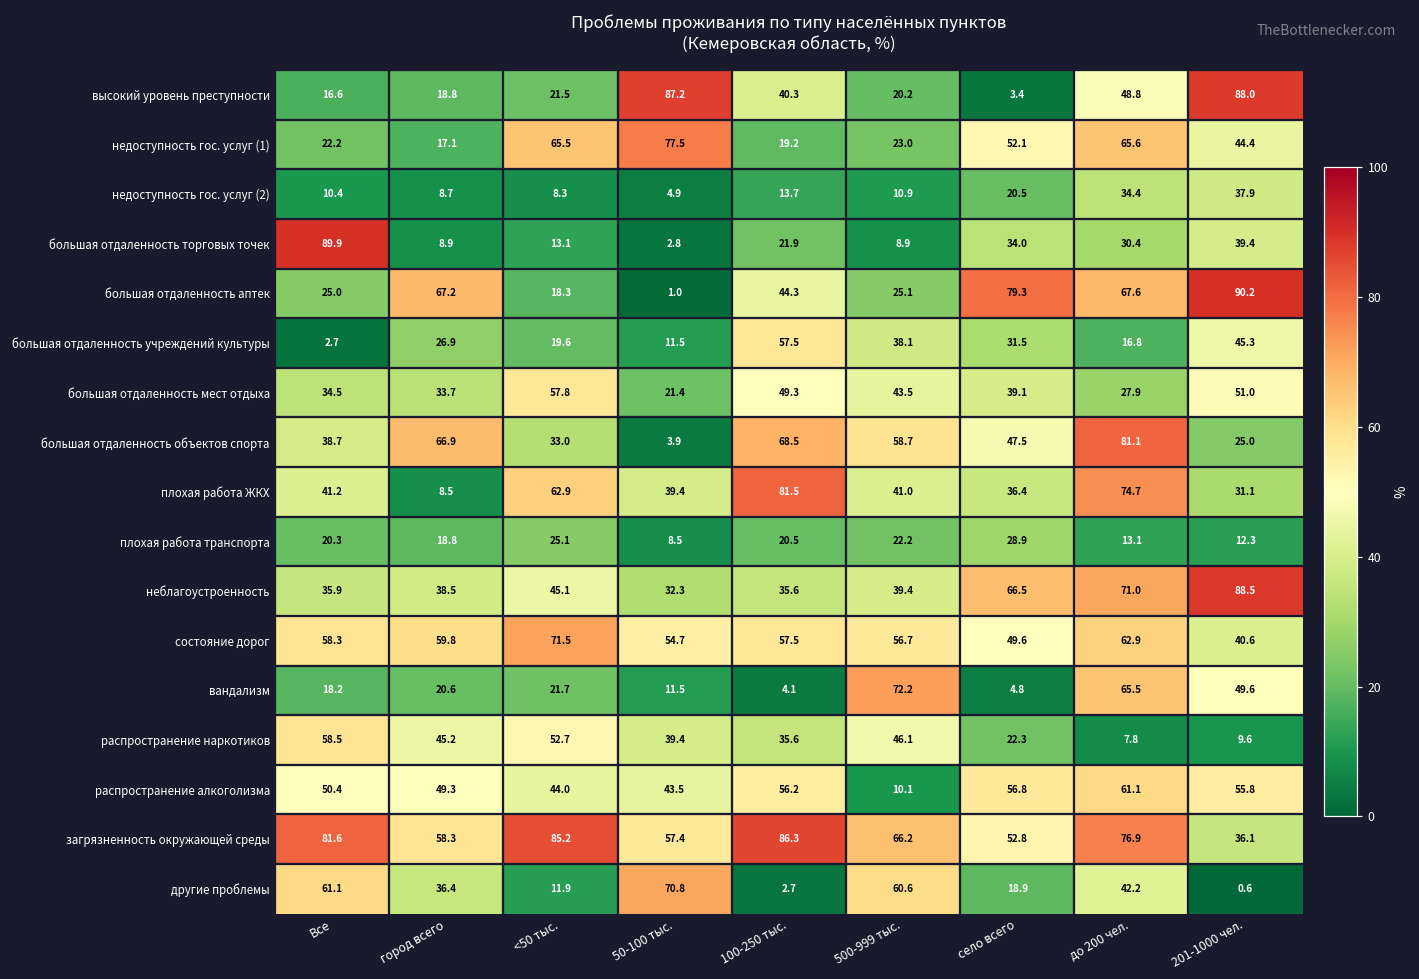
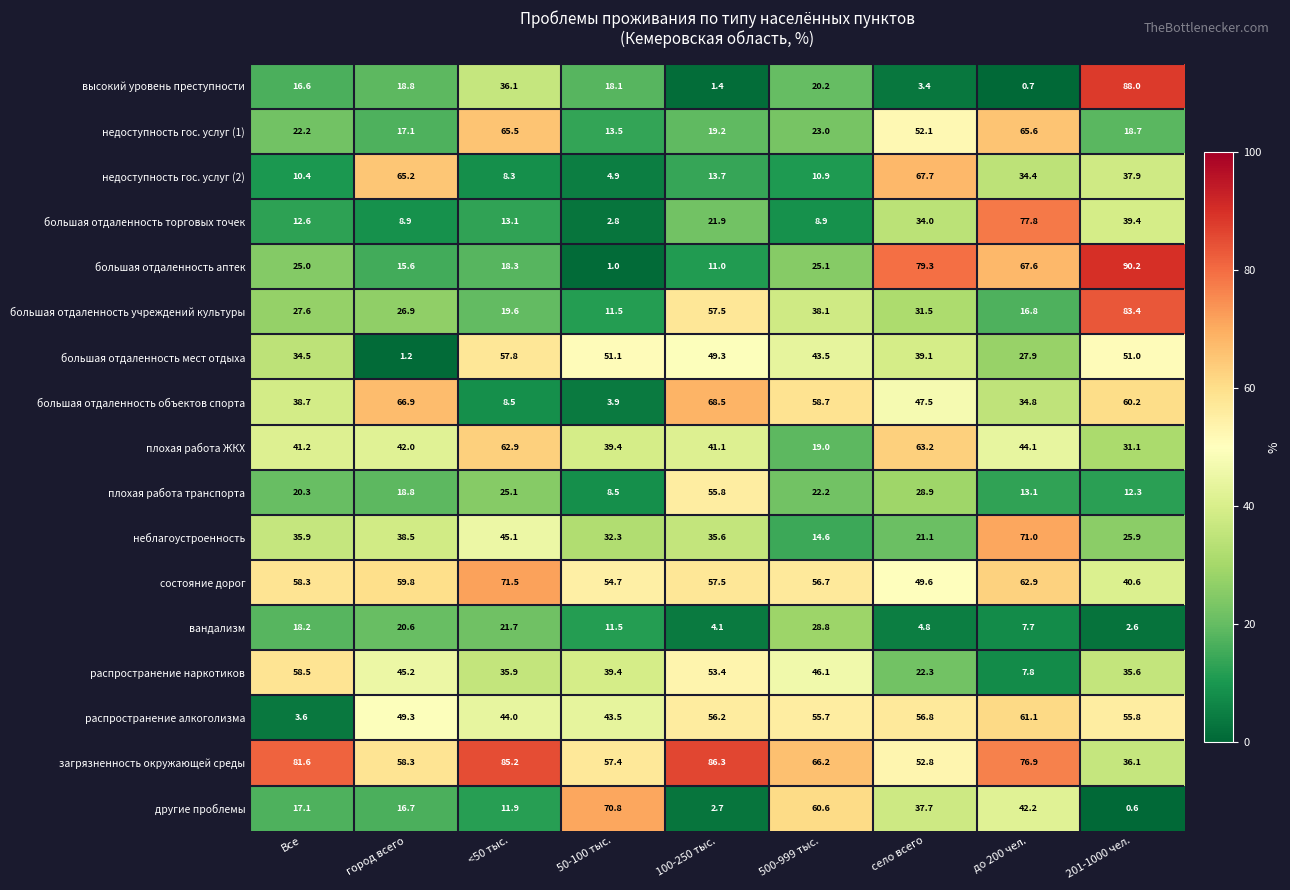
высокий уровень преступности, <50 тыс.: 21.5 -> 36.1
высокий уровень преступности, 50-100 тыс.: 87.2 -> 18.1
высокий уровень преступности, 100-250 тыс.: 40.3 -> 1.4
высокий уровень преступности, до 200 чел.: 48.8 -> 0.7
недоступность гос. услуг (1), 50-100 тыс.: 77.5 -> 13.5
недоступность гос. услуг (1), 201-1000 чел.: 44.4 -> 18.7
недоступность гос. услуг (2), город всего: 8.7 -> 65.2
недоступность гос. услуг (2), село всего: 20.5 -> 67.7
большая отдаленность торговых точек, Все: 89.9 -> 12.6
большая отдаленность торговых точек, до 200 чел.: 30.4 -> 77.8
большая отдаленность аптек, город всего: 67.2 -> 15.6
большая отдаленность аптек, 100-250 тыс.: 44.3 -> 11.0
большая отдаленность учреждений культуры, Все: 2.7 -> 27.6
большая отдаленность учреждений культуры, 201-1000 чел.: 45.3 -> 83.4
большая отдаленность мест отдыха, город всего: 33.7 -> 1.2
большая отдаленность мест отдыха, 50-100 тыс.: 21.4 -> 51.1
большая отдаленность объектов спорта, <50 тыс.: 33.0 -> 8.5
большая отдаленность объектов спорта, до 200 чел.: 81.1 -> 34.8
большая отдаленность объектов спорта, 201-1000 чел.: 25.0 -> 60.2
плохая работа ЖКХ, город всего: 8.5 -> 42.0
плохая работа ЖКХ, 100-250 тыс.: 81.5 -> 41.1
плохая работа ЖКХ, 500-999 тыс.: 41.0 -> 19.0
плохая работа ЖКХ, село всего: 36.4 -> 63.2
плохая работа ЖКХ, до 200 чел.: 74.7 -> 44.1
плохая работа транспорта, 100-250 тыс.: 20.5 -> 55.8
неблагоустроенность, 500-999 тыс.: 39.4 -> 14.6
неблагоустроенность, село всего: 66.5 -> 21.1
неблагоустроенность, 201-1000 чел.: 88.5 -> 25.9
вандализм, 500-999 тыс.: 72.2 -> 28.8
вандализм, до 200 чел.: 65.5 -> 7.7
вандализм, 201-1000 чел.: 49.6 -> 2.6
распространение наркотиков, <50 тыс.: 52.7 -> 35.9
распространение наркотиков, 100-250 тыс.: 35.6 -> 53.4
распространение наркотиков, 201-1000 чел.: 9.6 -> 35.6
распространение алкоголизма, Все: 50.4 -> 3.6
распространение алкоголизма, 500-999 тыс.: 10.1 -> 55.7
другие проблемы, Все: 61.1 -> 17.1
другие проблемы, город всего: 36.4 -> 16.7
другие проблемы, село всего: 18.9 -> 37.7
